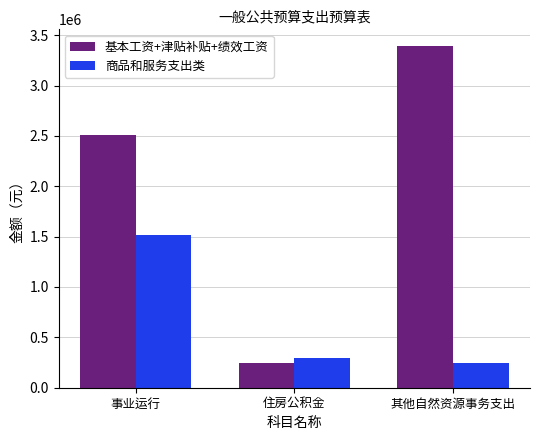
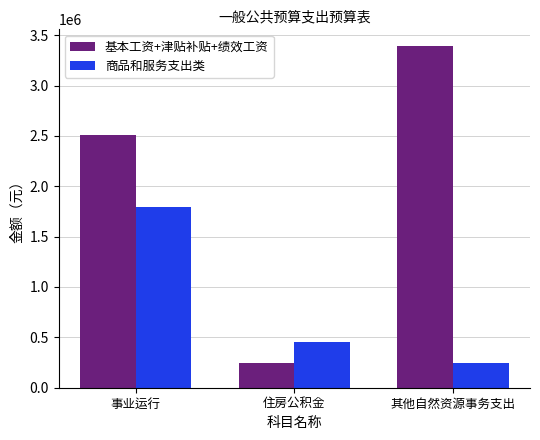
商品和服务支出类, 事业运行: 1520000 -> 1790000
商品和服务支出类, 住房公积金: 300000 -> 450000
